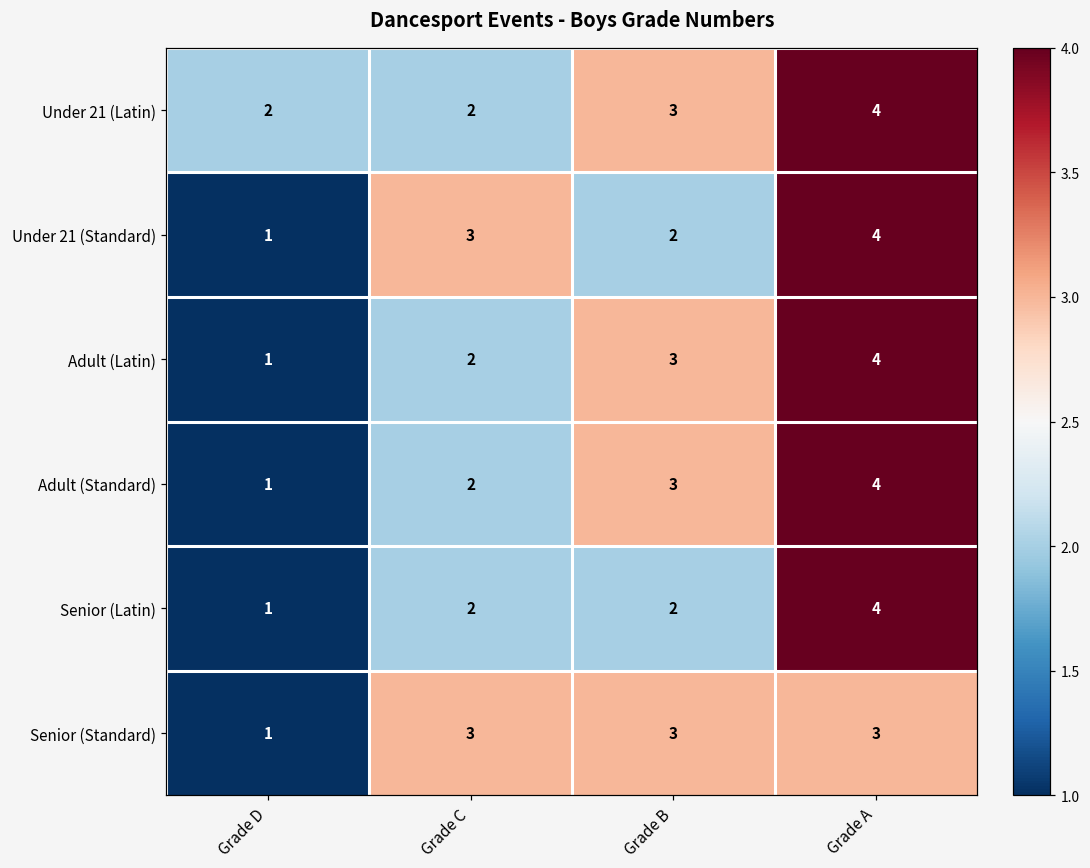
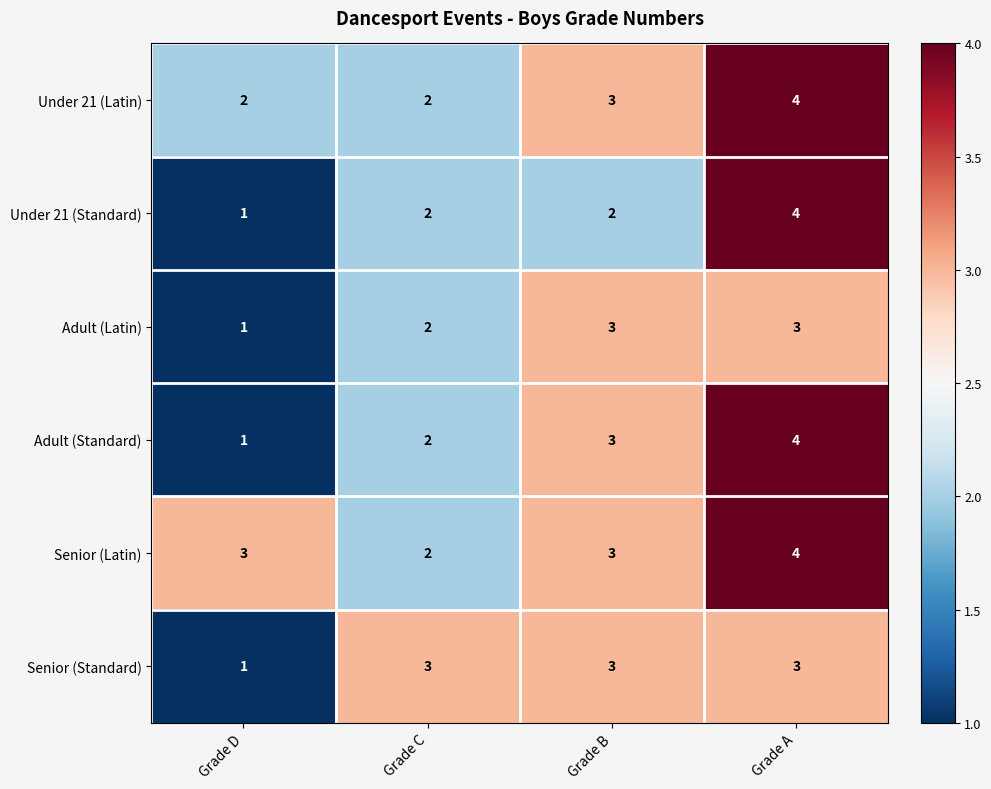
Under 21 (Standard), Grade C: 3 -> 2
Adult (Latin), Grade A: 4 -> 3
Senior (Latin), Grade D: 1 -> 3
Senior (Latin), Grade B: 2 -> 3
